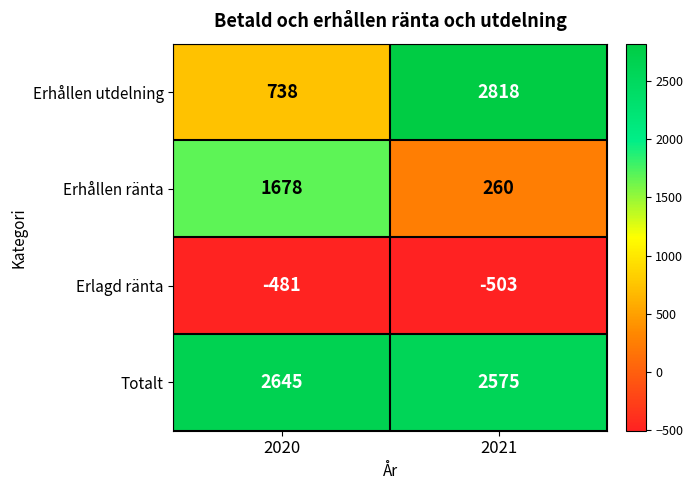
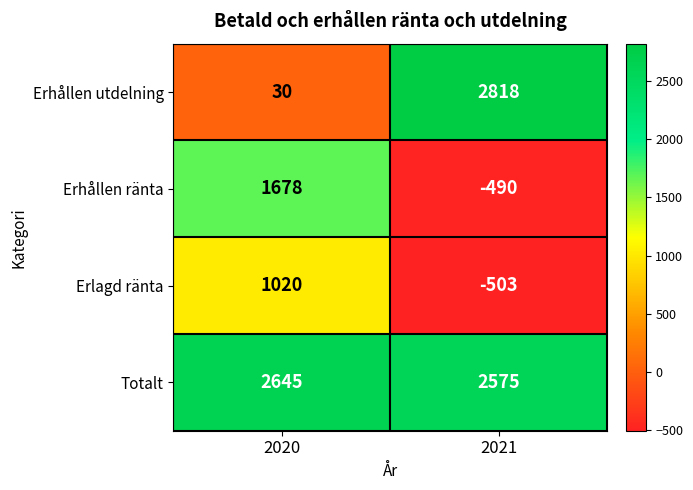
Erhållen utdelning, 2020: 738 -> 30
Erhållen ränta, 2021: 260 -> -490
Erlagd ränta, 2020: -481 -> 1020
